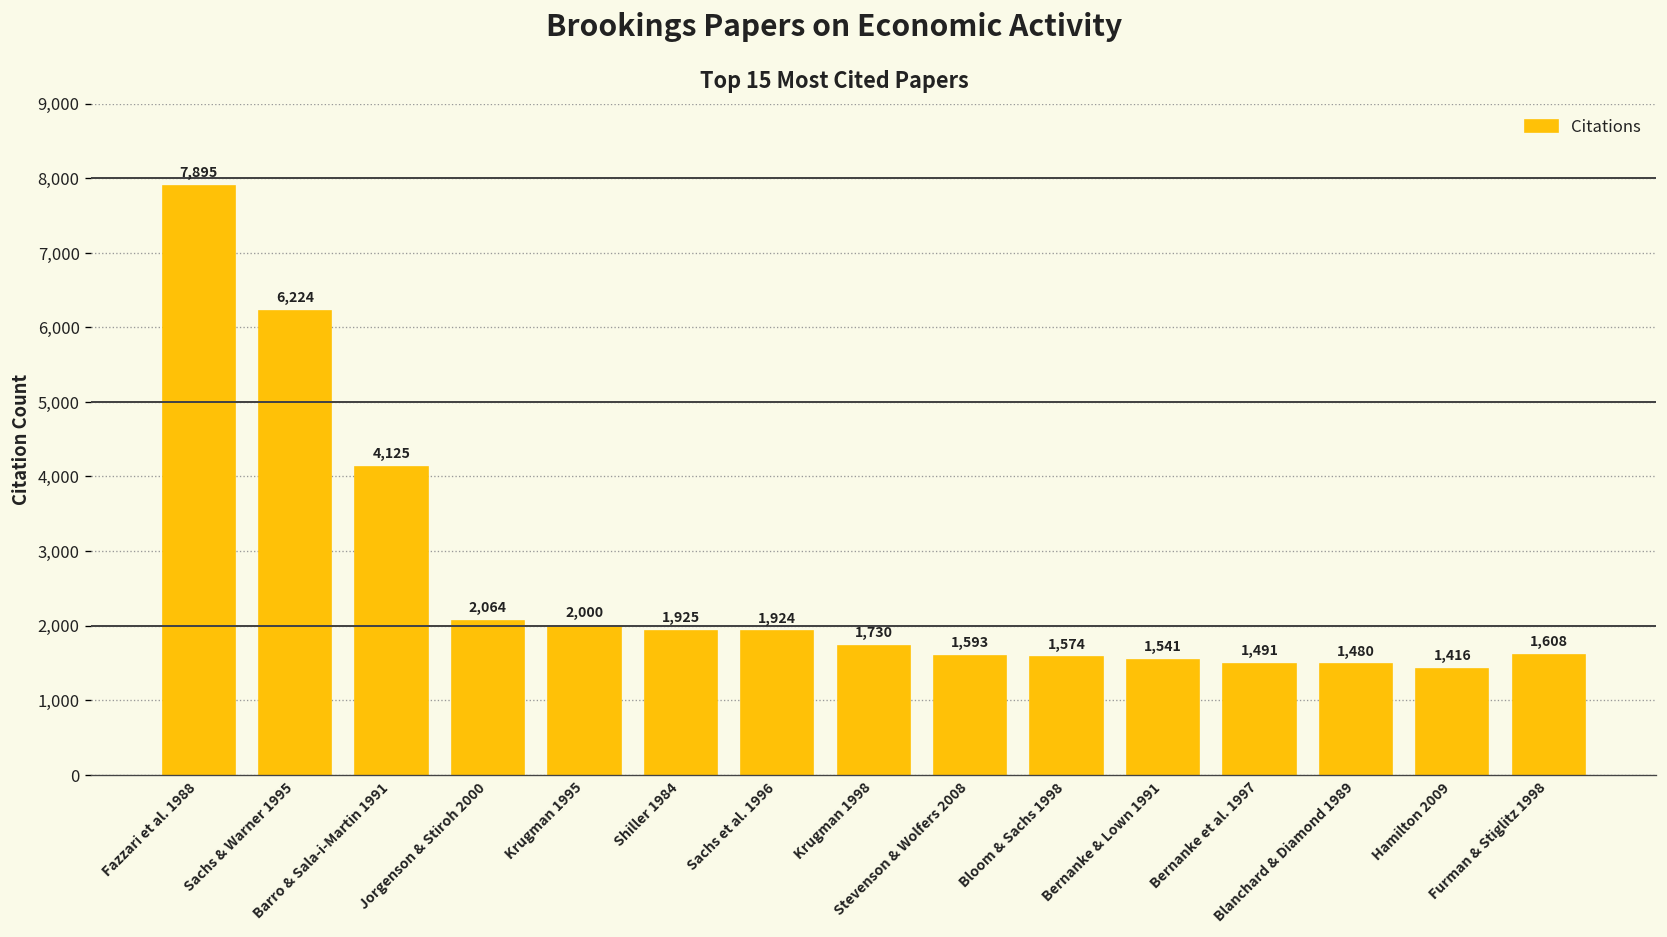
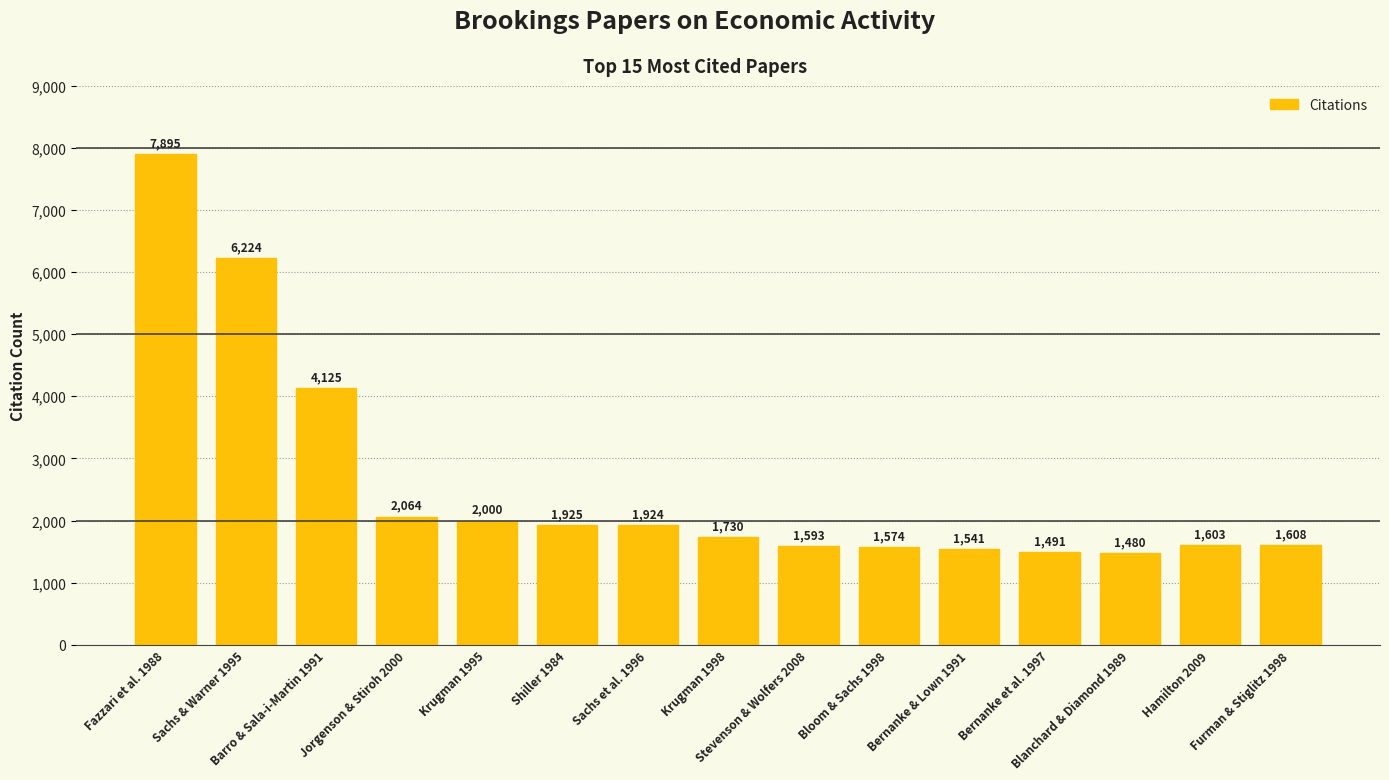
Hamilton 2009: 1,416 -> 1,603
